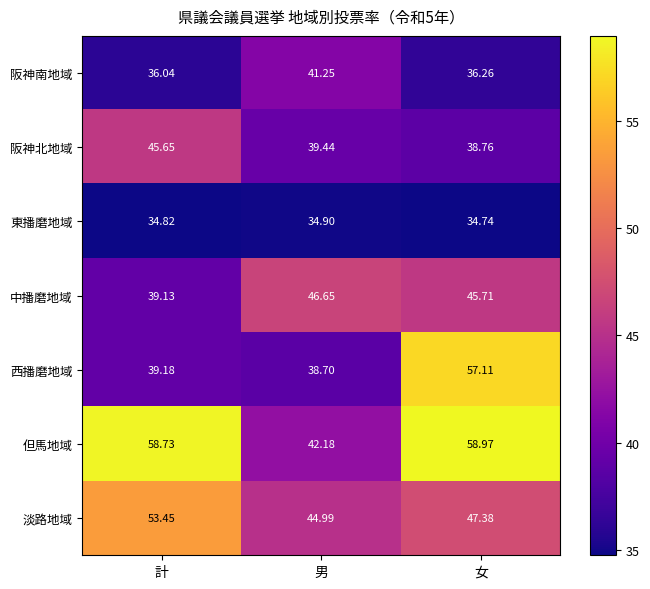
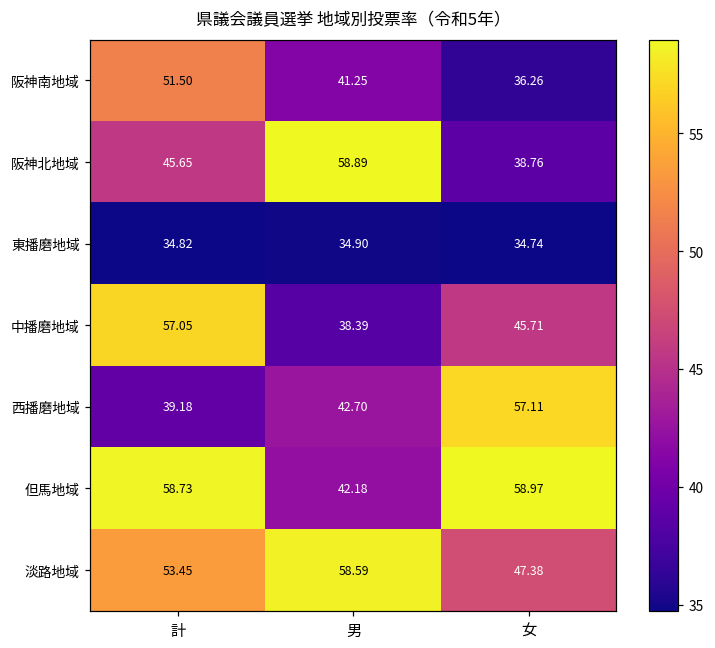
阪神南地域, 計: 36.04 -> 51.50
阪神北地域, 男: 39.44 -> 58.89
中播磨地域, 計: 39.13 -> 57.05
中播磨地域, 男: 46.65 -> 38.39
西播磨地域, 男: 38.70 -> 42.70
淡路地域, 男: 44.99 -> 58.59
